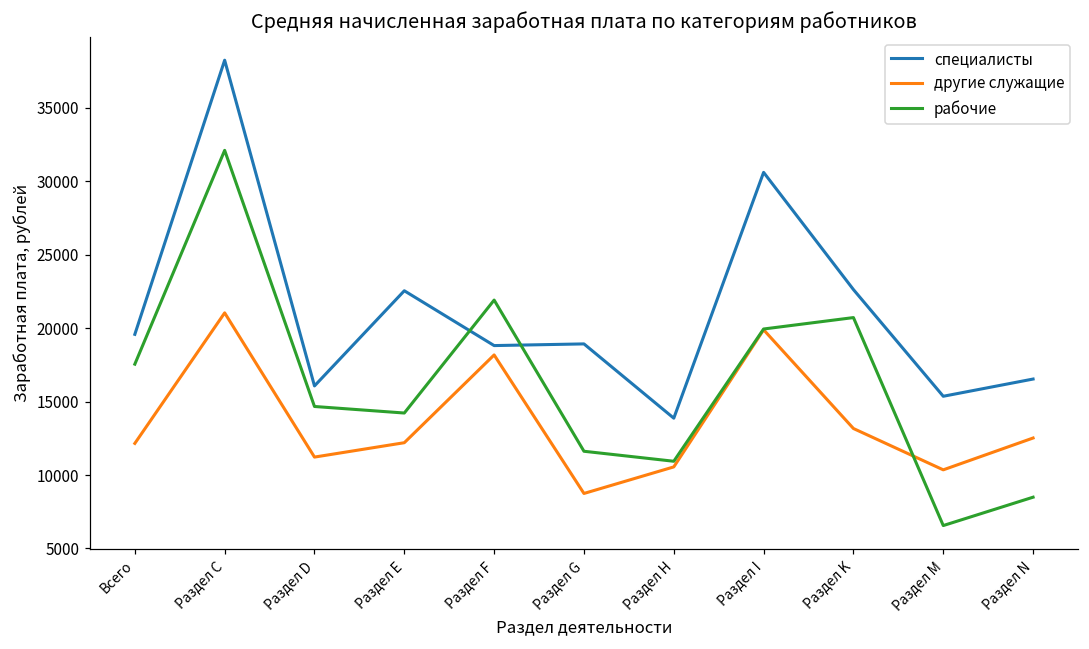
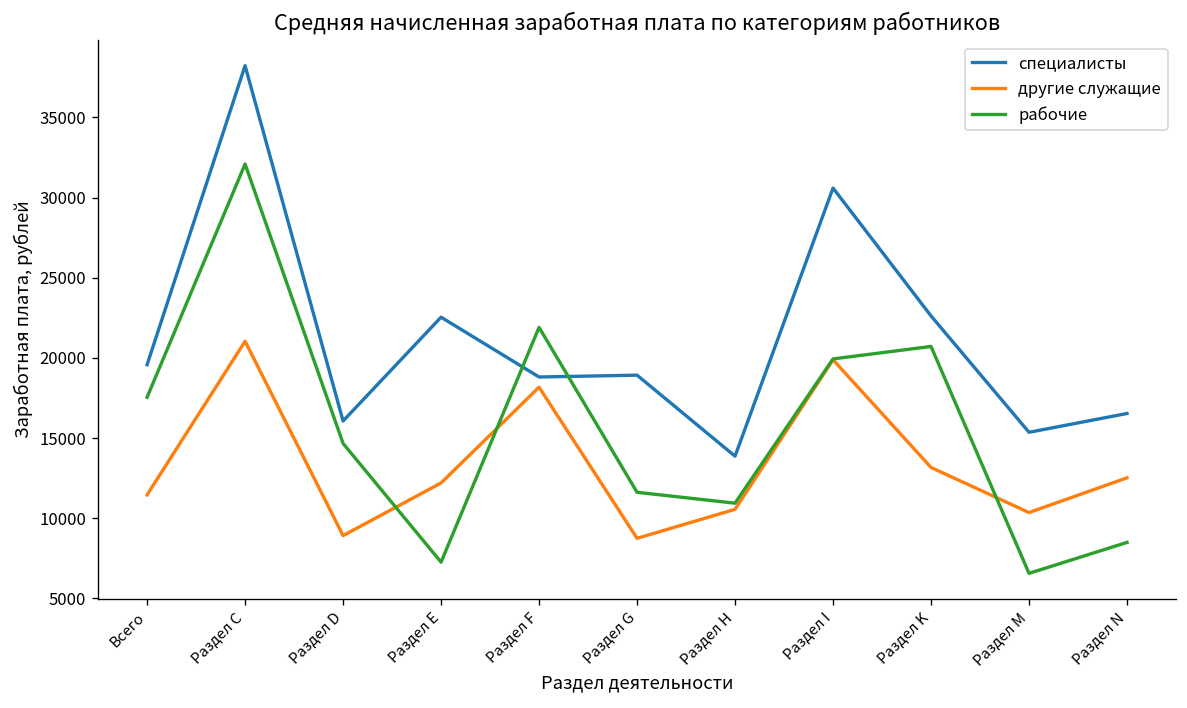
другие служащие, Всего: 12200 -> 11500
другие служащие, Раздел D: 11200 -> 8900
рабочие, Раздел Е: 14200 -> 7300
